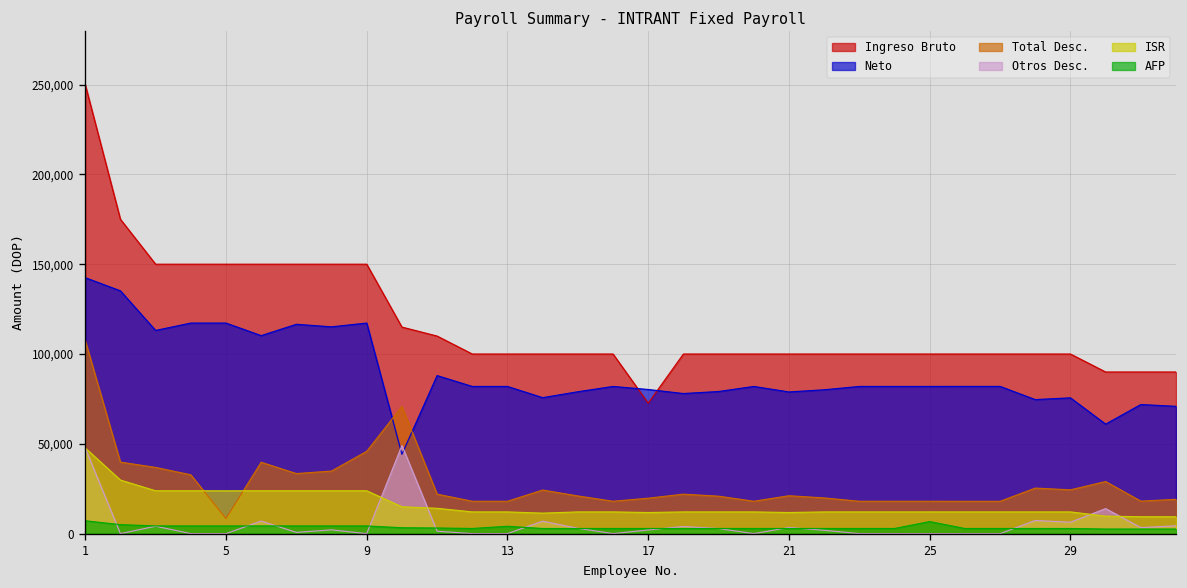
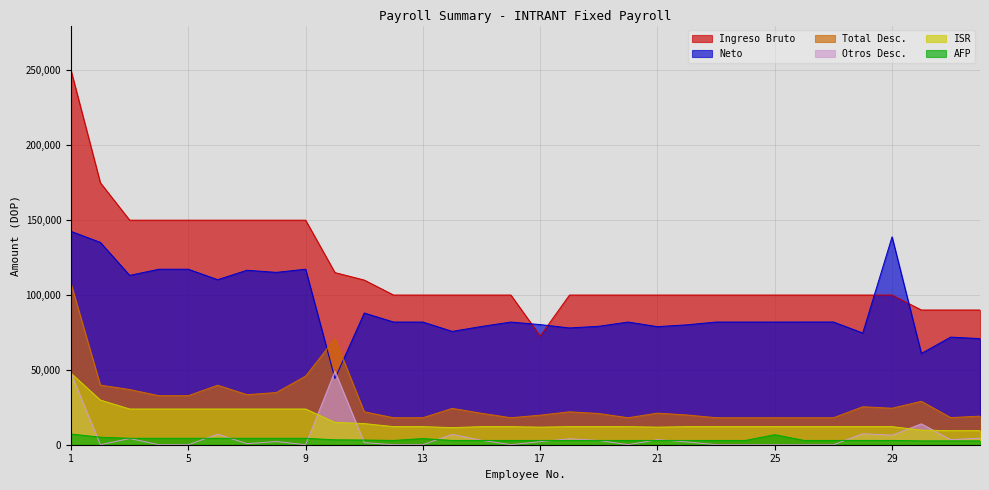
Total Desc., 5: 8,000 -> 33,000
Neto, 29: 76,000 -> 139,000
